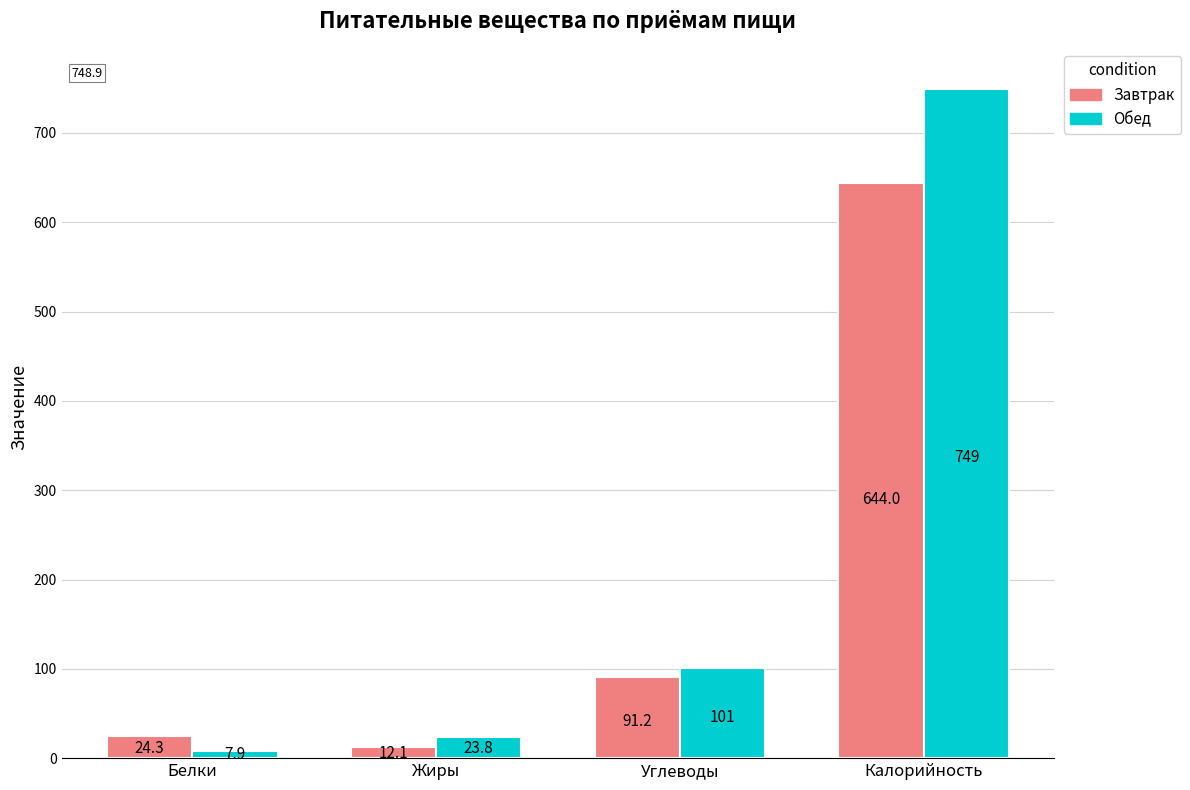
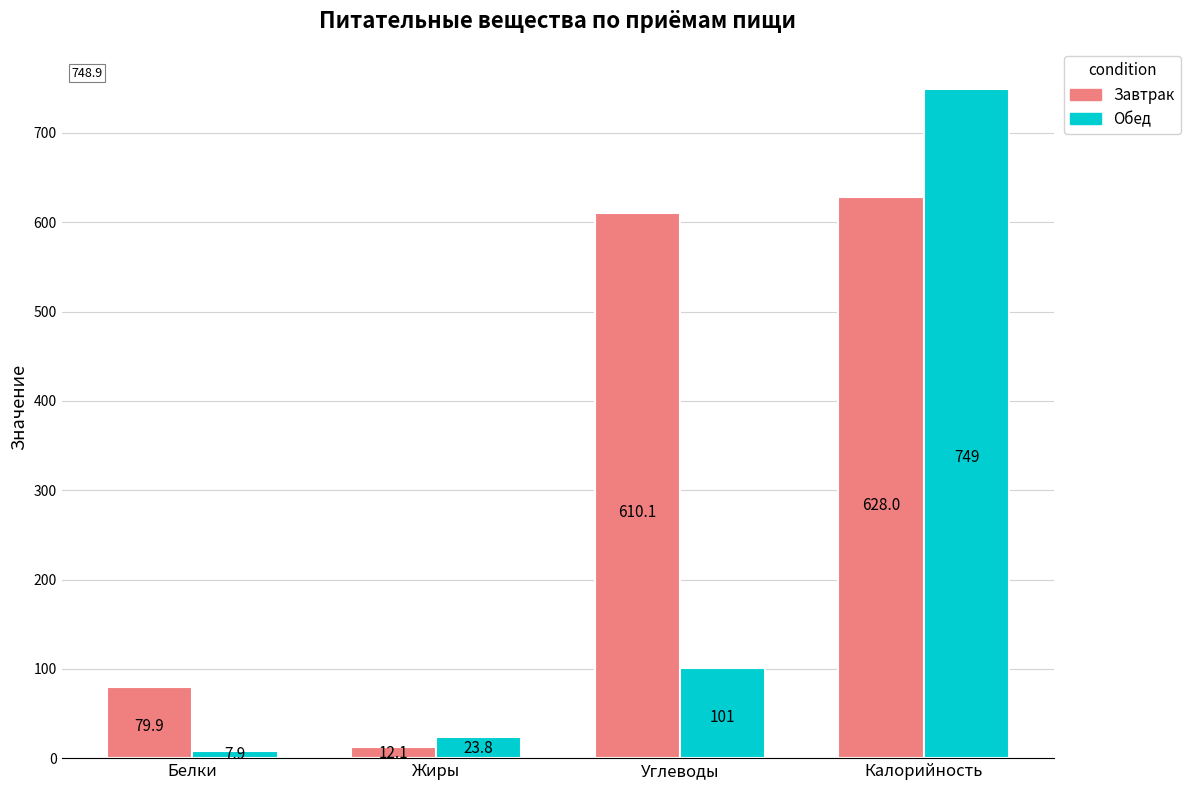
Завтрак, Белки: 24.3 -> 79.9
Завтрак, Углеводы: 91.2 -> 610.1
Завтрак, Калорийность: 644.0 -> 628.0
